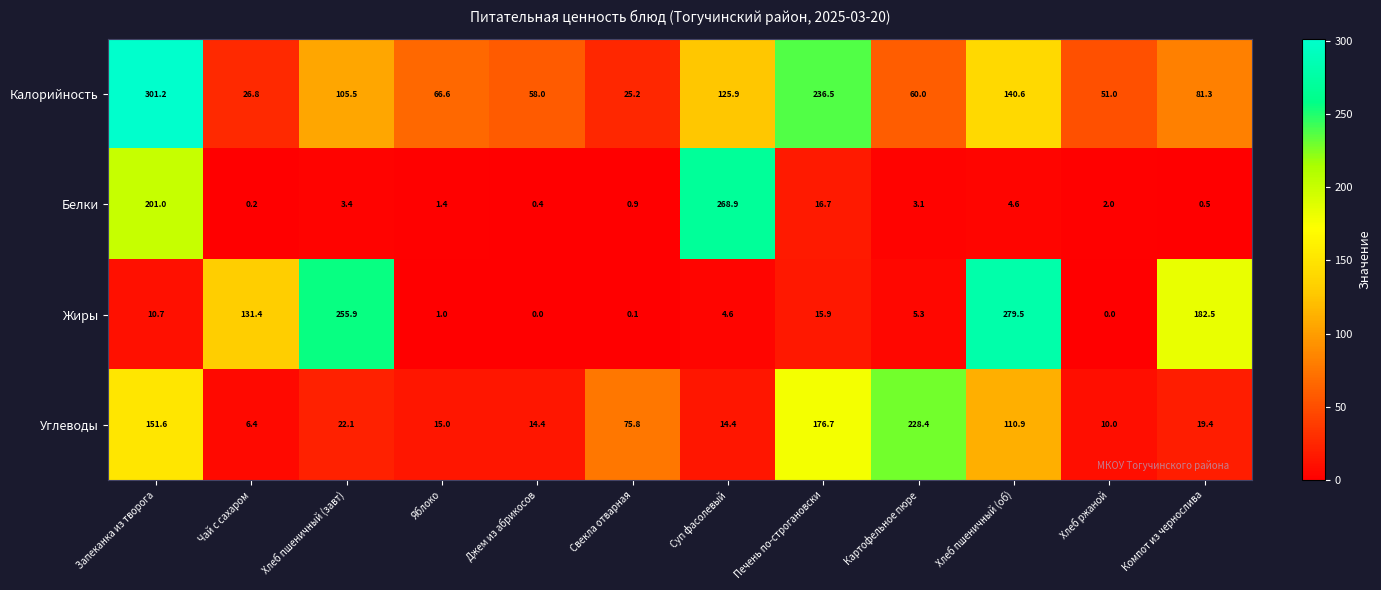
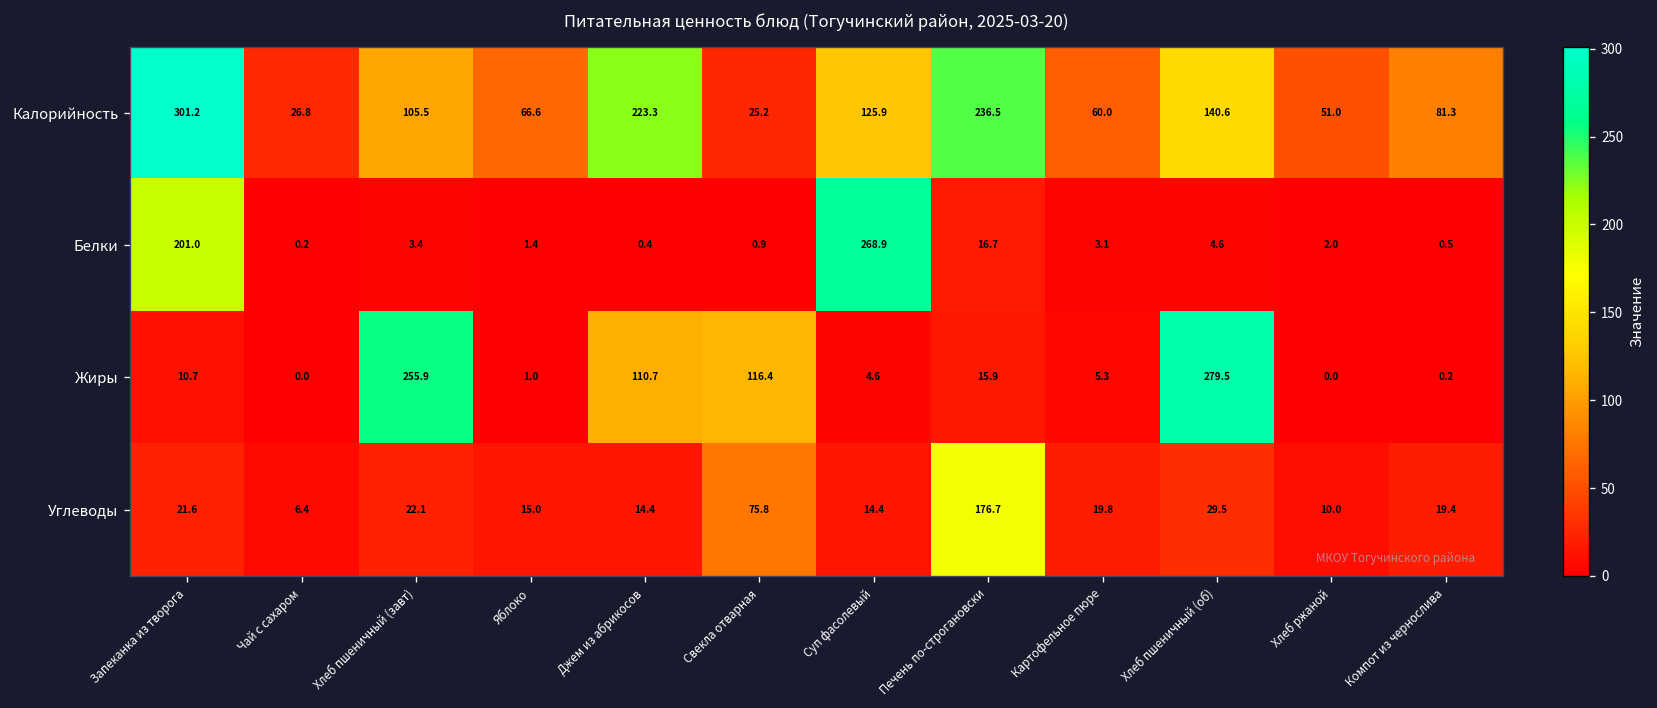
Калорийность, Джем из абрикосов: 58.0 -> 223.3
Жиры, Чай с сахаром: 131.4 -> 0.0
Жиры, Джем из абрикосов: 0.0 -> 110.7
Жиры, Свекла отварная: 0.1 -> 116.4
Жиры, Компот из чернослива: 182.5 -> 0.2
Углеводы, Запеканка из творога: 151.6 -> 21.6
Углеводы, Картофельное пюре: 228.4 -> 19.8
Углеводы, Хлеб пшеничный (об): 110.9 -> 29.5
